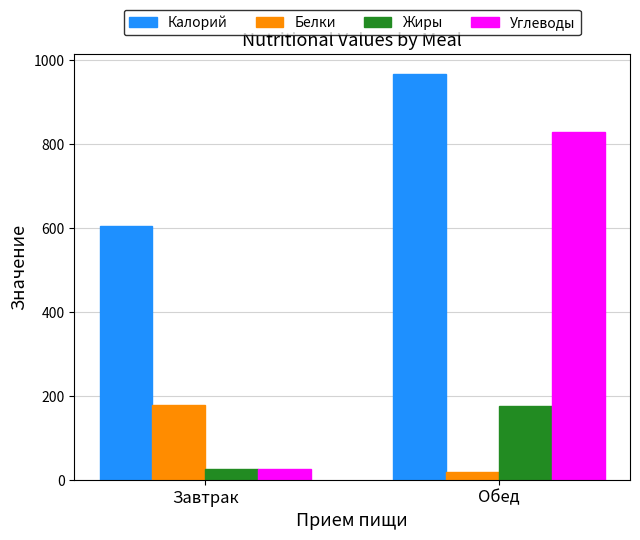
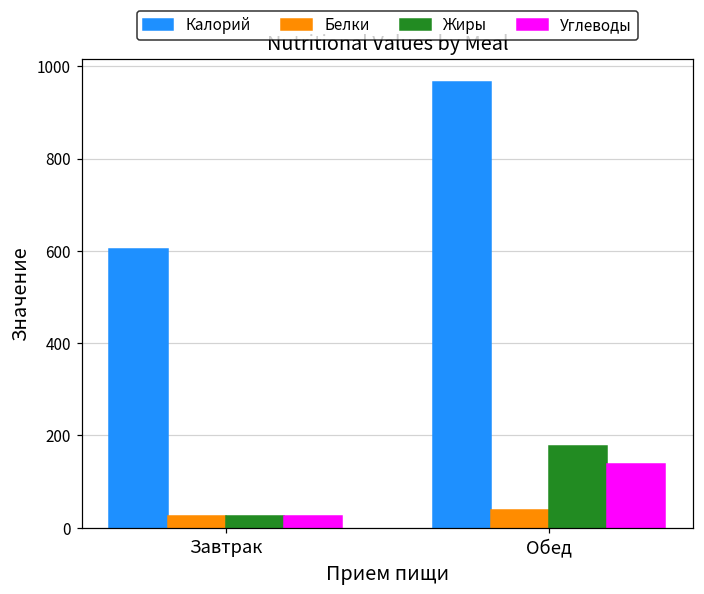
Белки, Завтрак: 180 -> 30
Белки, Обед: 20 -> 40
Углеводы, Обед: 830 -> 140
